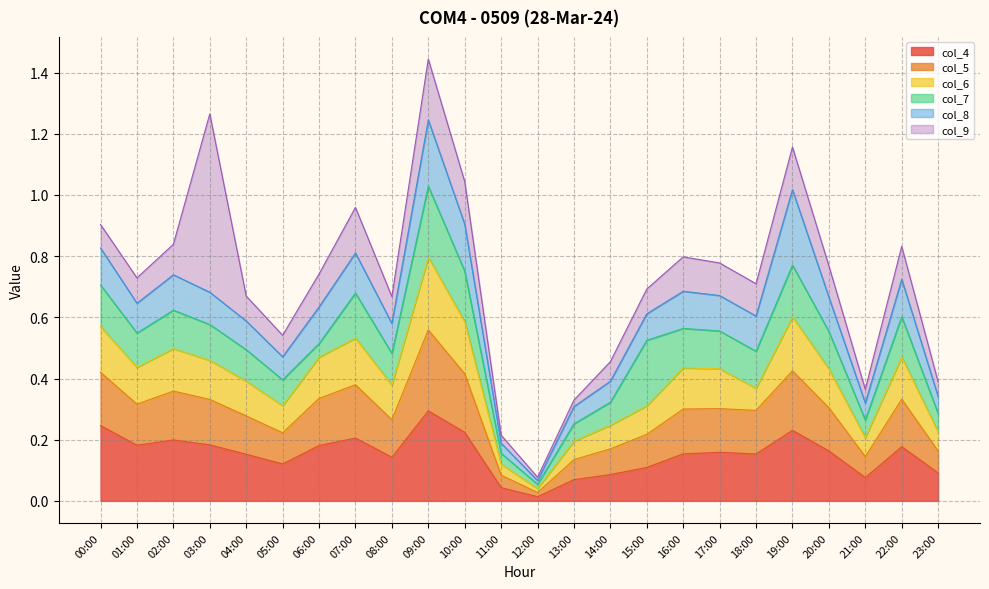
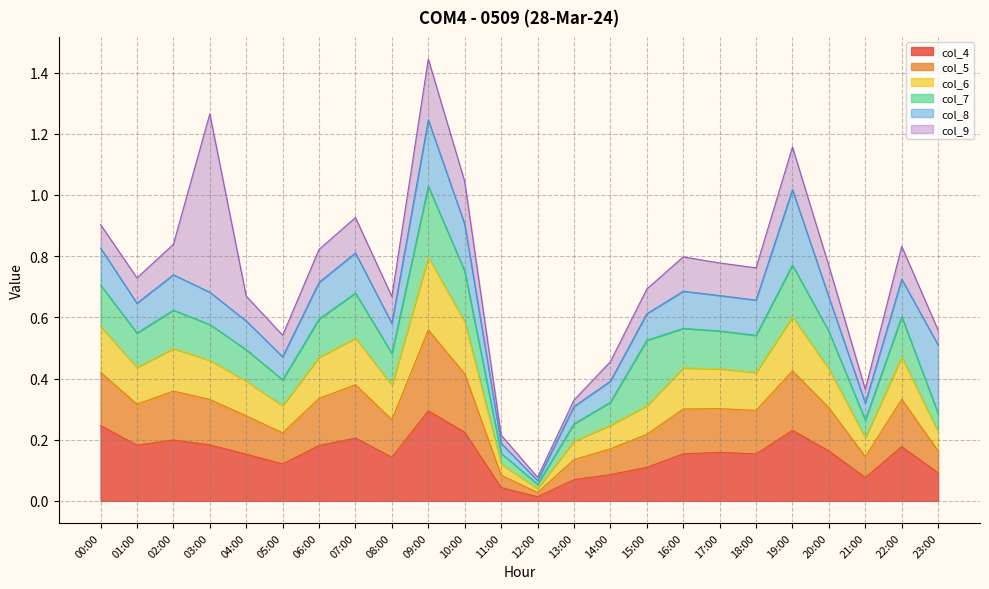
col_7, 06:00: 0.04 -> 0.12
col_9, 07:00: 0.15 -> 0.12
col_6, 18:00: 0.07 -> 0.12
col_8, 23:00: 0.06 -> 0.22
